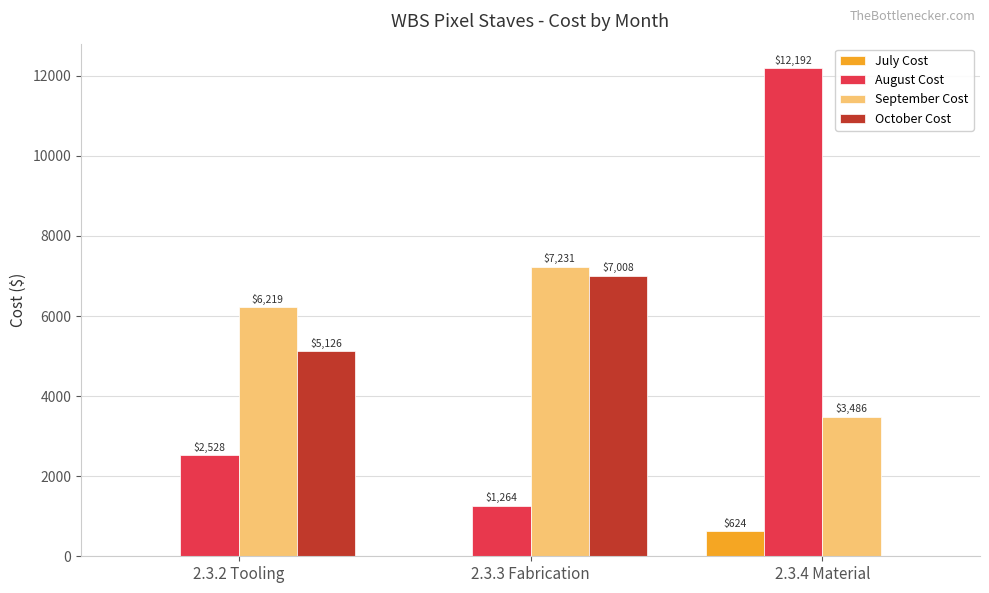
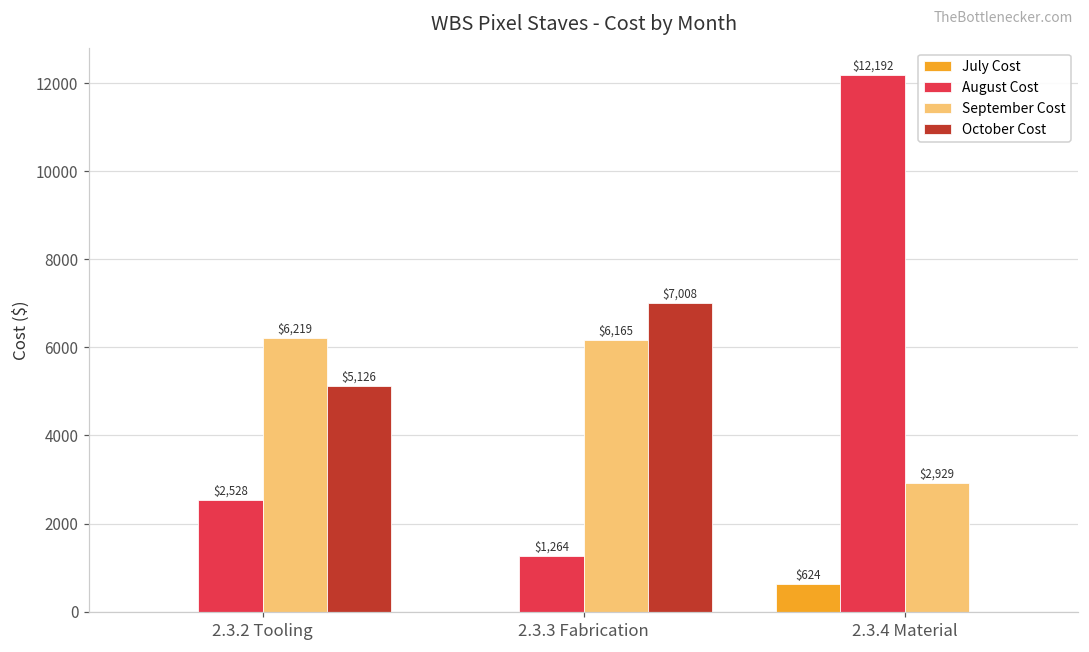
September Cost, 2.3.3 Fabrication: $7,231 -> $6,165
September Cost, 2.3.4 Material: $3,486 -> $2,929
